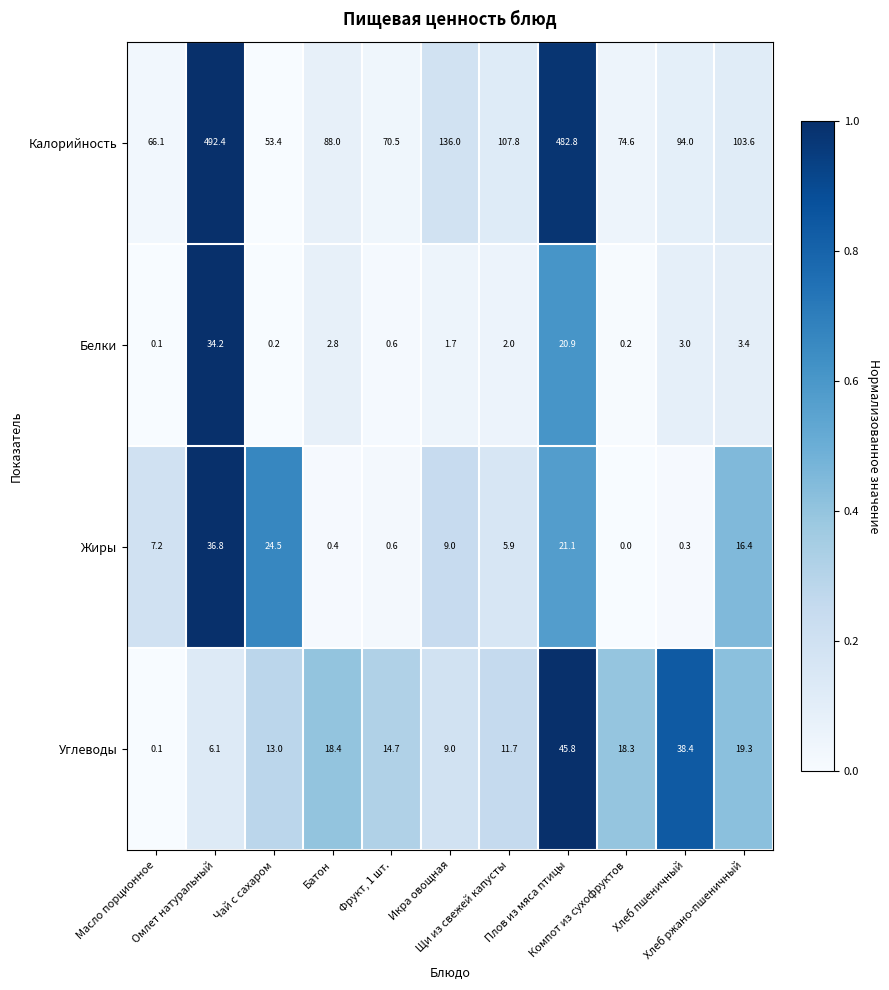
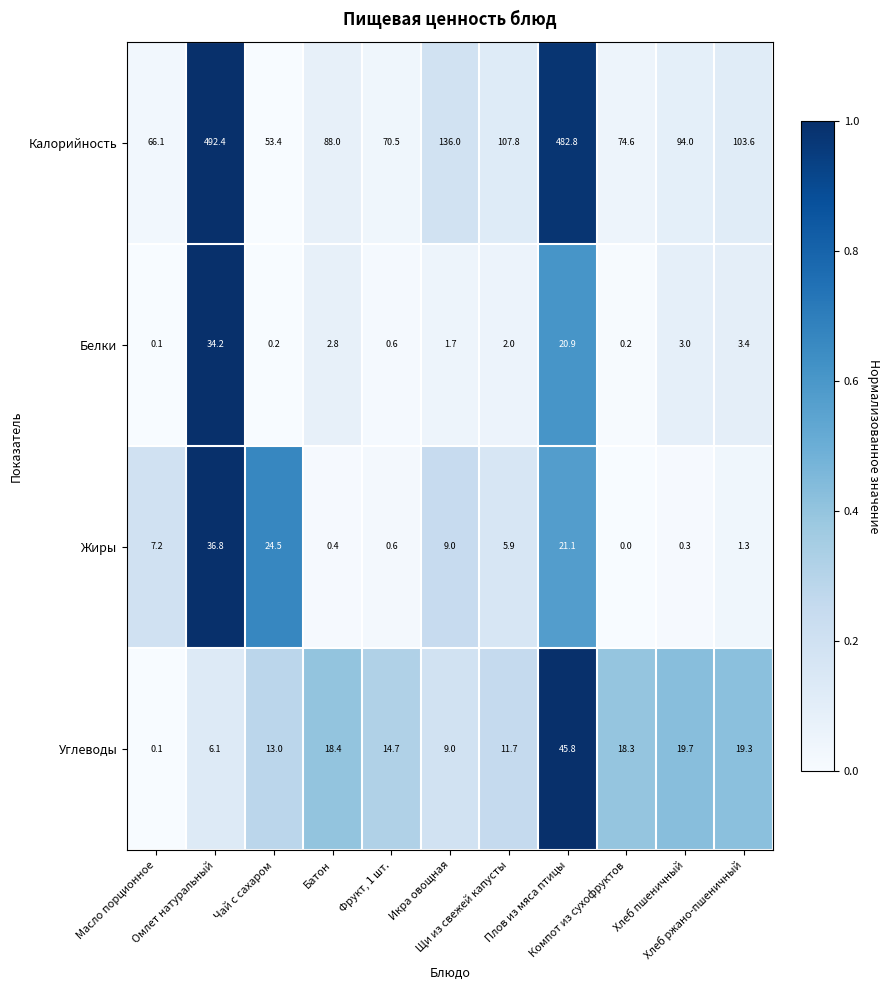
Жиры, Хлеб ржано-пшеничный: 16.4 -> 1.3
Углеводы, Хлеб пшеничный: 38.4 -> 19.7
